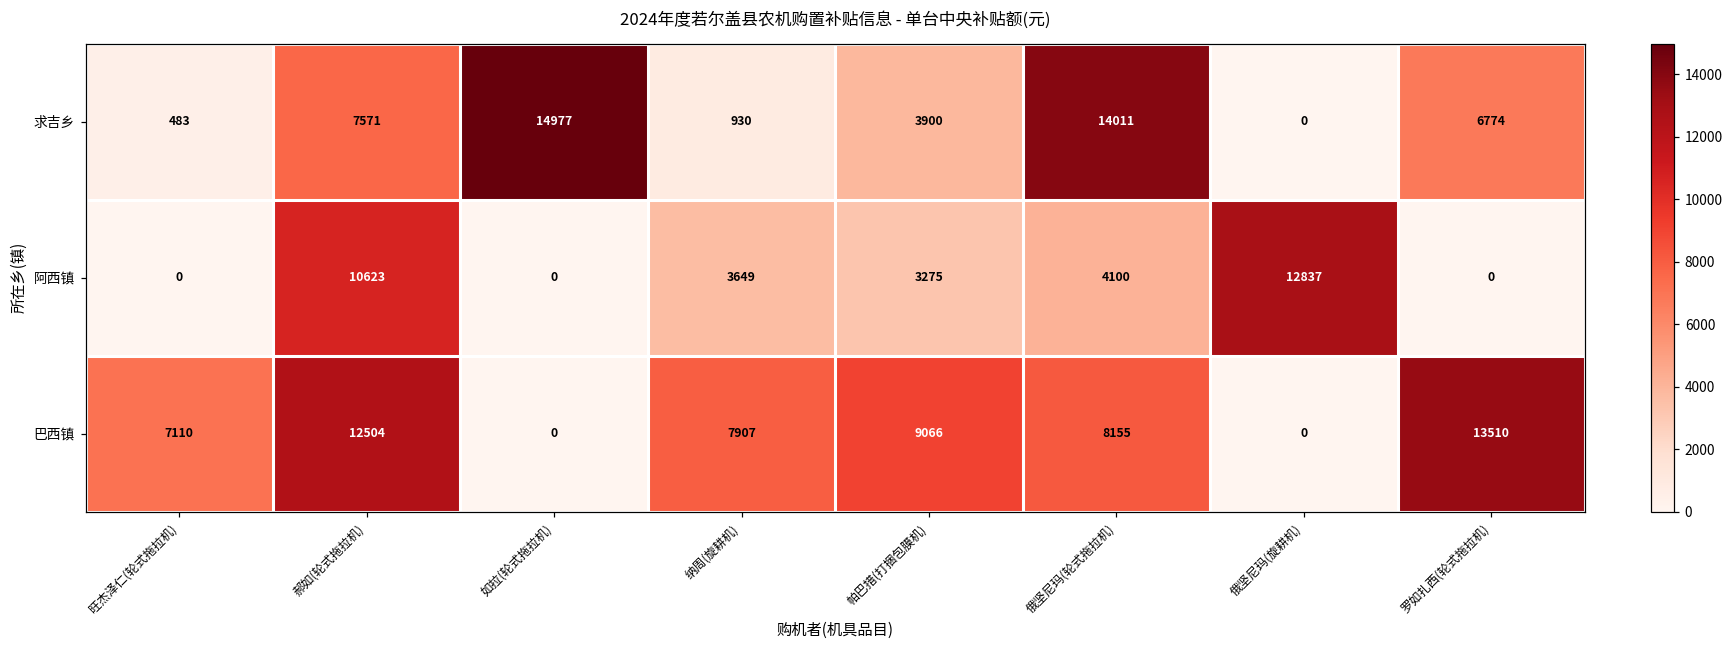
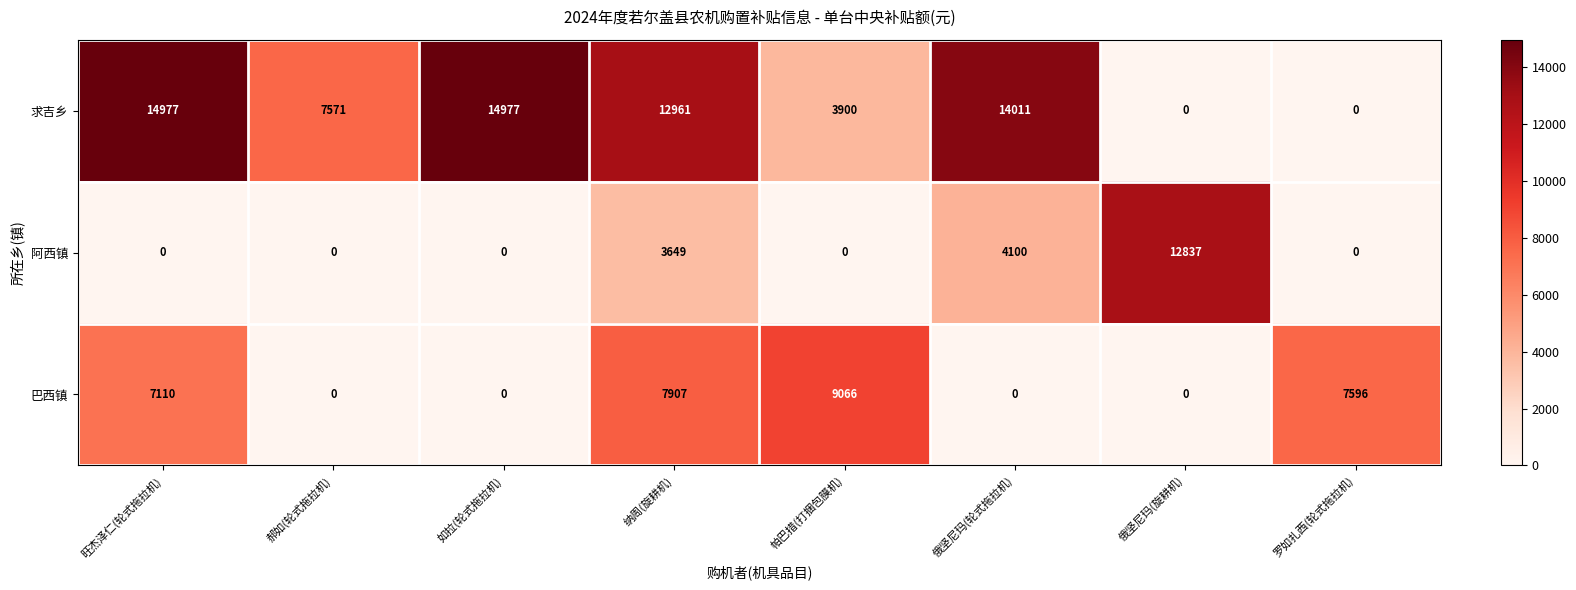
求吉乡, 旺杰泽仁(轮式拖拉机): 483 -> 14977
求吉乡, 纳周(旋耕机): 930 -> 12961
求吉乡, 罗如扎西(轮式拖拉机): 6774 -> 0
阿西镇, 郝如(轮式拖拉机): 10623 -> 0
阿西镇, 帕巴措(打捆包膜机): 3275 -> 0
巴西镇, 郝如(轮式拖拉机): 12504 -> 0
巴西镇, 俄坚尼玛(轮式拖拉机): 8155 -> 0
巴西镇, 罗如扎西(轮式拖拉机): 13510 -> 7596
